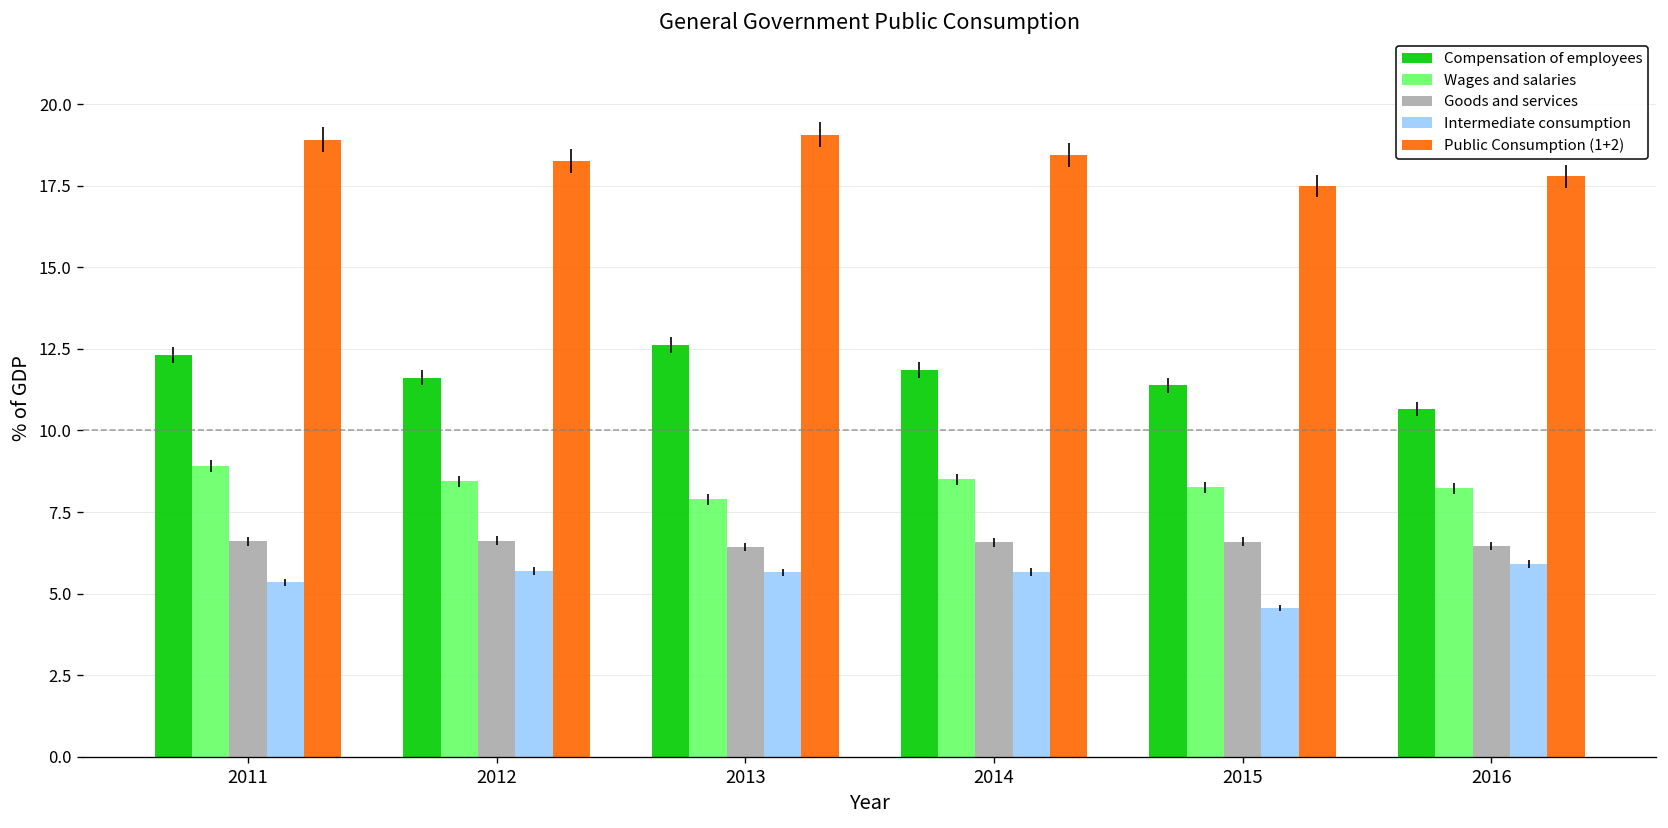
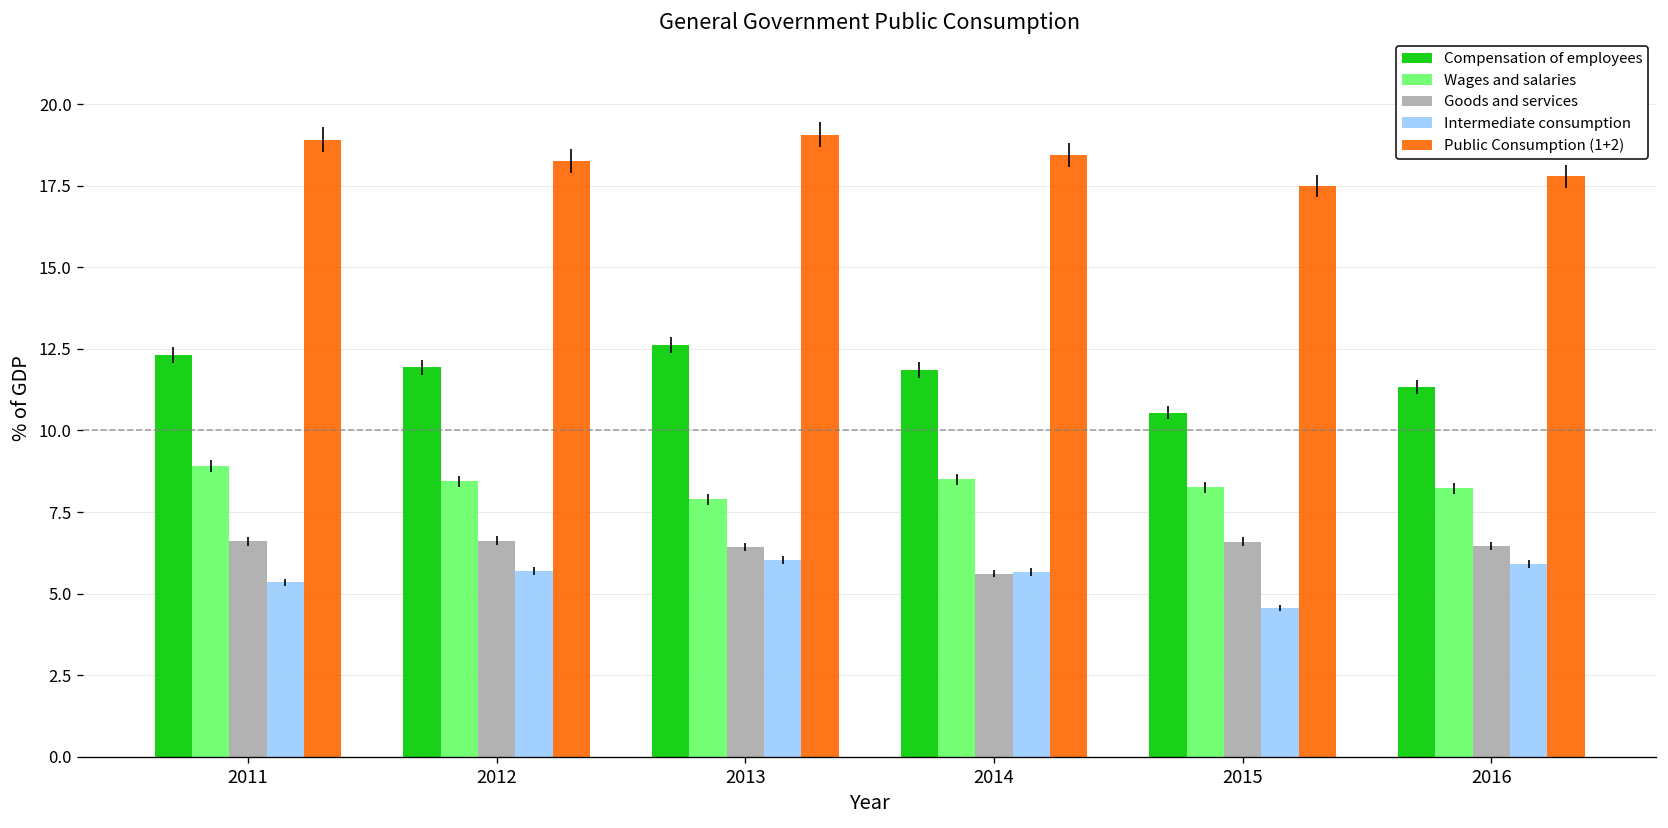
Compensation of employees, 2012: 11.6 -> 11.9
Intermediate consumption, 2013: 5.7 -> 6.0
Goods and services, 2014: 6.6 -> 5.6
Compensation of employees, 2015: 11.4 -> 10.5
Compensation of employees, 2016: 10.7 -> 11.3
